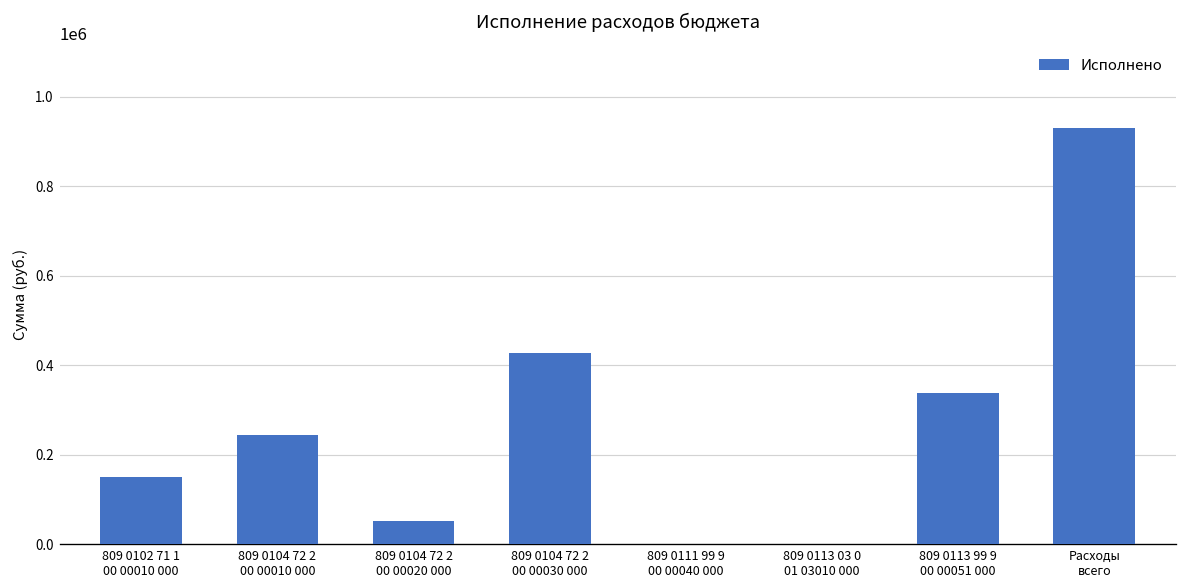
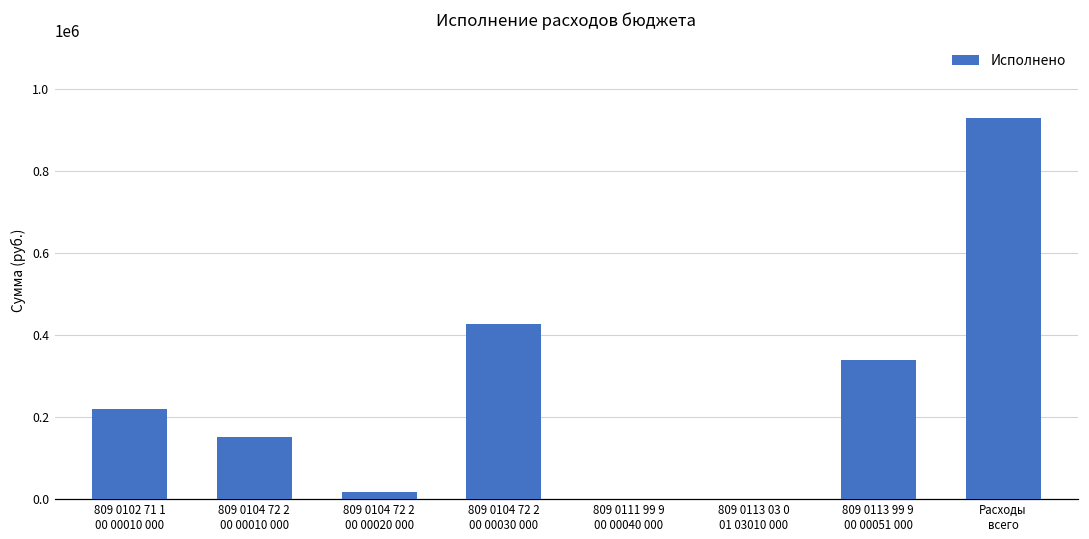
809 0102 71 1 00 00010 000: 150000 -> 220000
809 0104 72 2 00 00010 000: 240000 -> 150000
809 0104 72 2 00 00020 000: 50000 -> 20000
